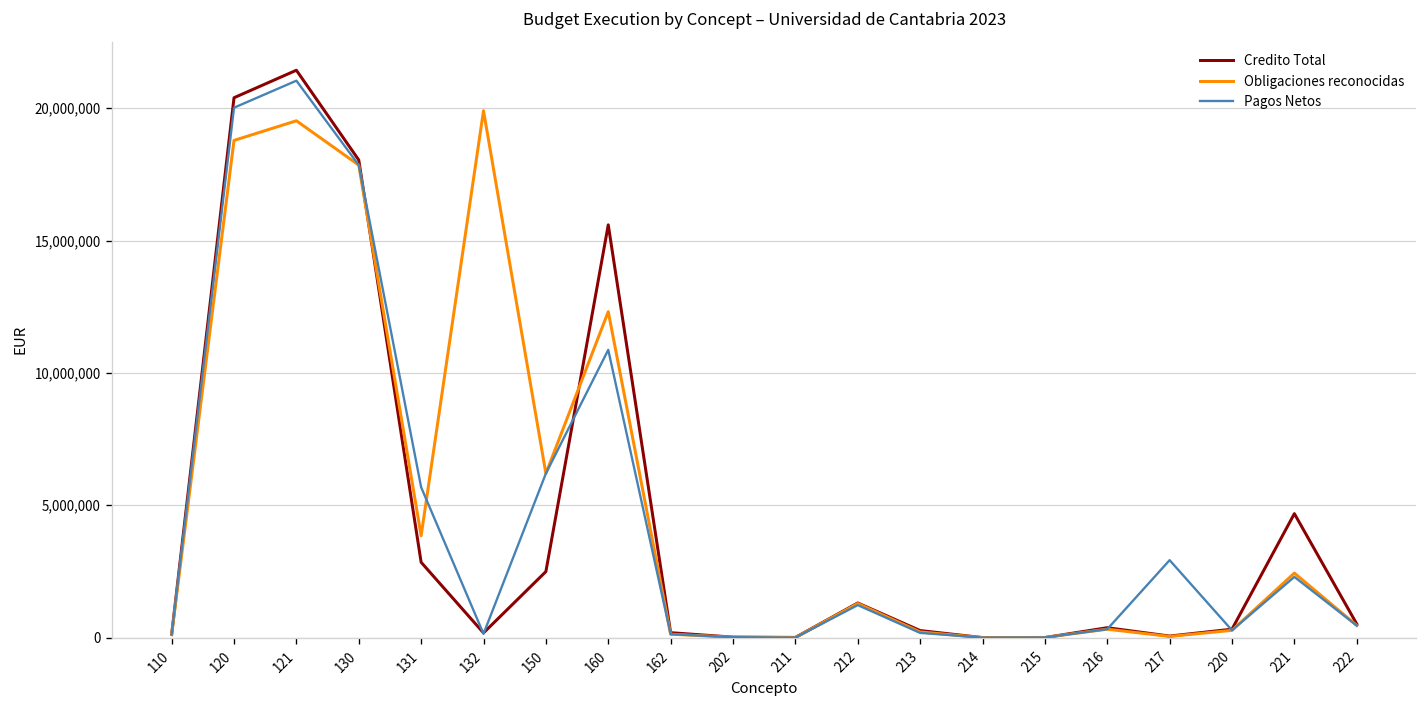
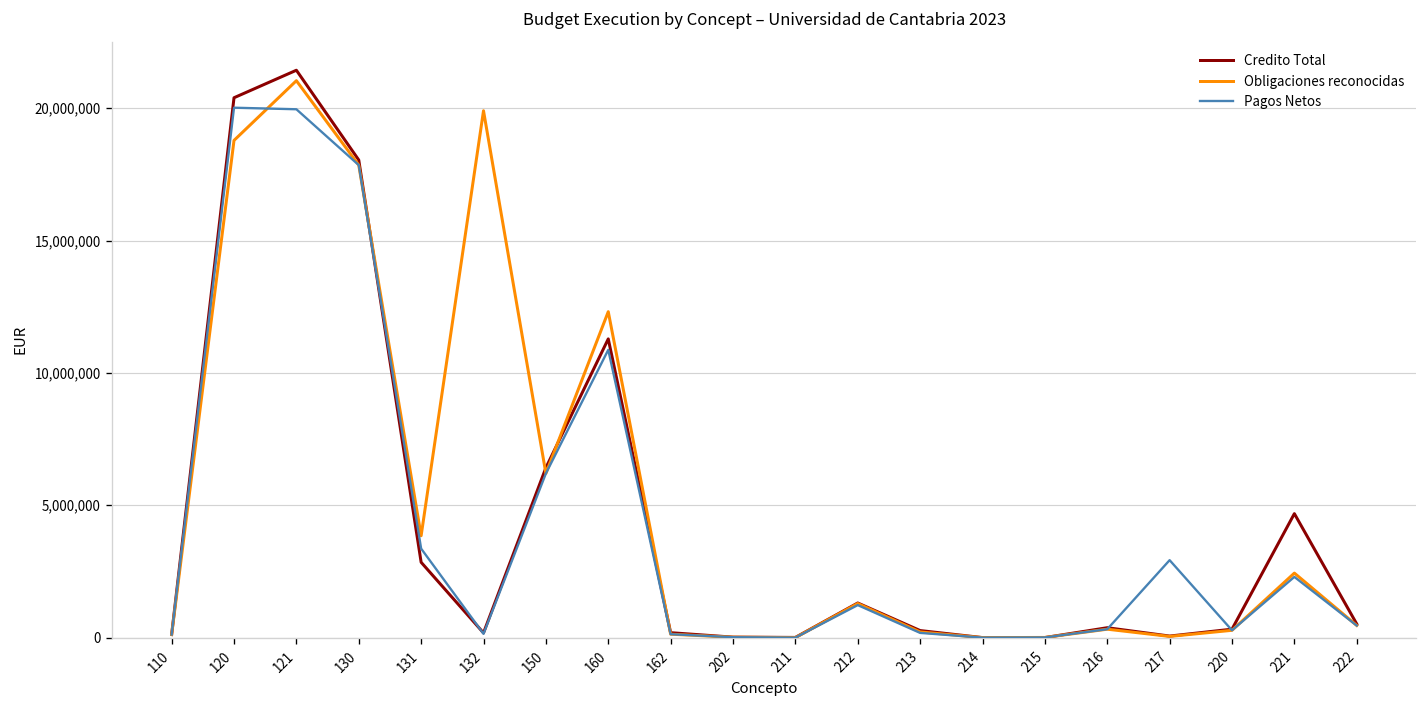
Obligaciones reconocidas, 121: 19,500,000 -> 21,000,000
Pagos Netos, 121: 21,000,000 -> 20,000,000
Pagos Netos, 131: 5,700,000 -> 3,400,000
Credito Total, 150: 2,500,000 -> 6,400,000
Credito Total, 160: 15,600,000 -> 11,300,000
